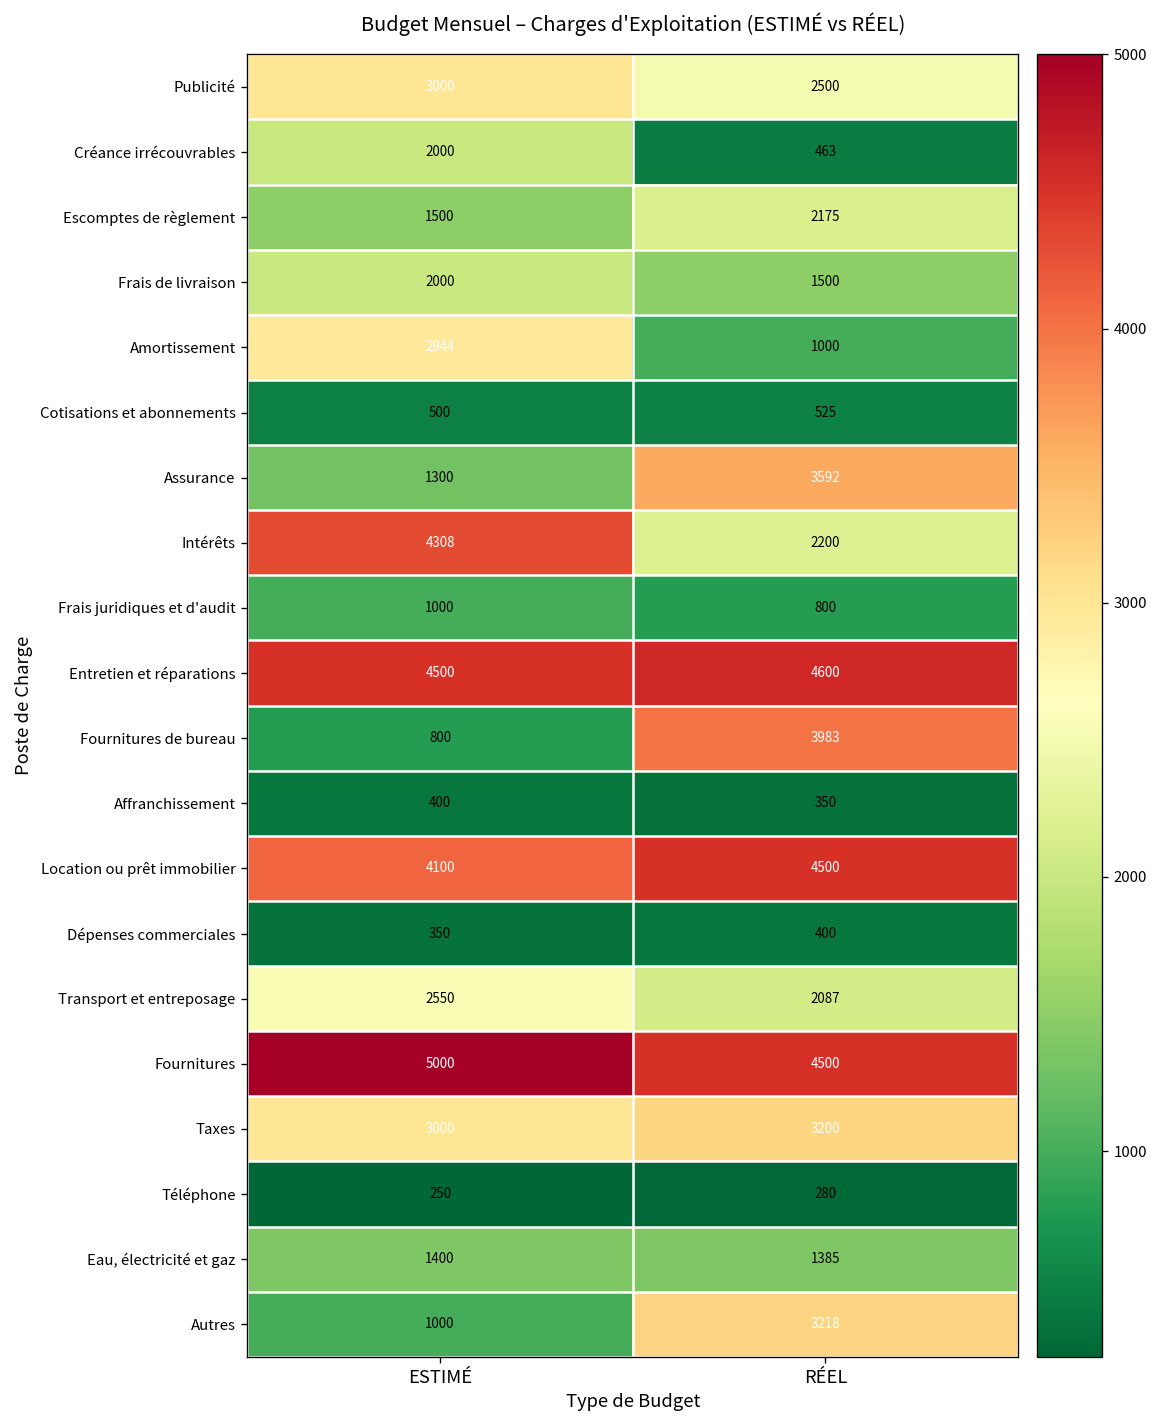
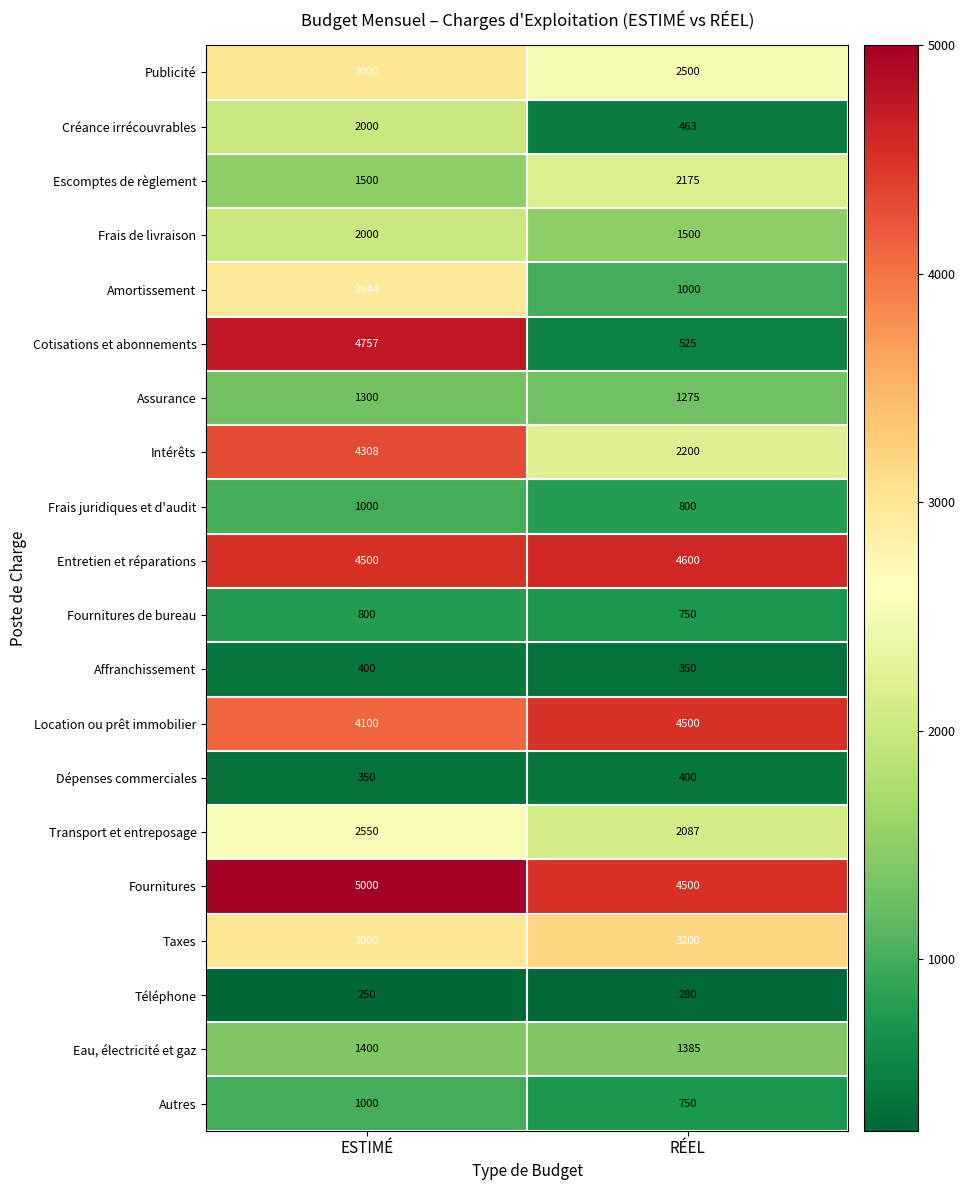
Cotisations et abonnements, ESTIMÉ: 500 -> 4757
Assurance, RÉEL: 3592 -> 1275
Fournitures de bureau, RÉEL: 3983 -> 750
Autres, RÉEL: 3218 -> 750
